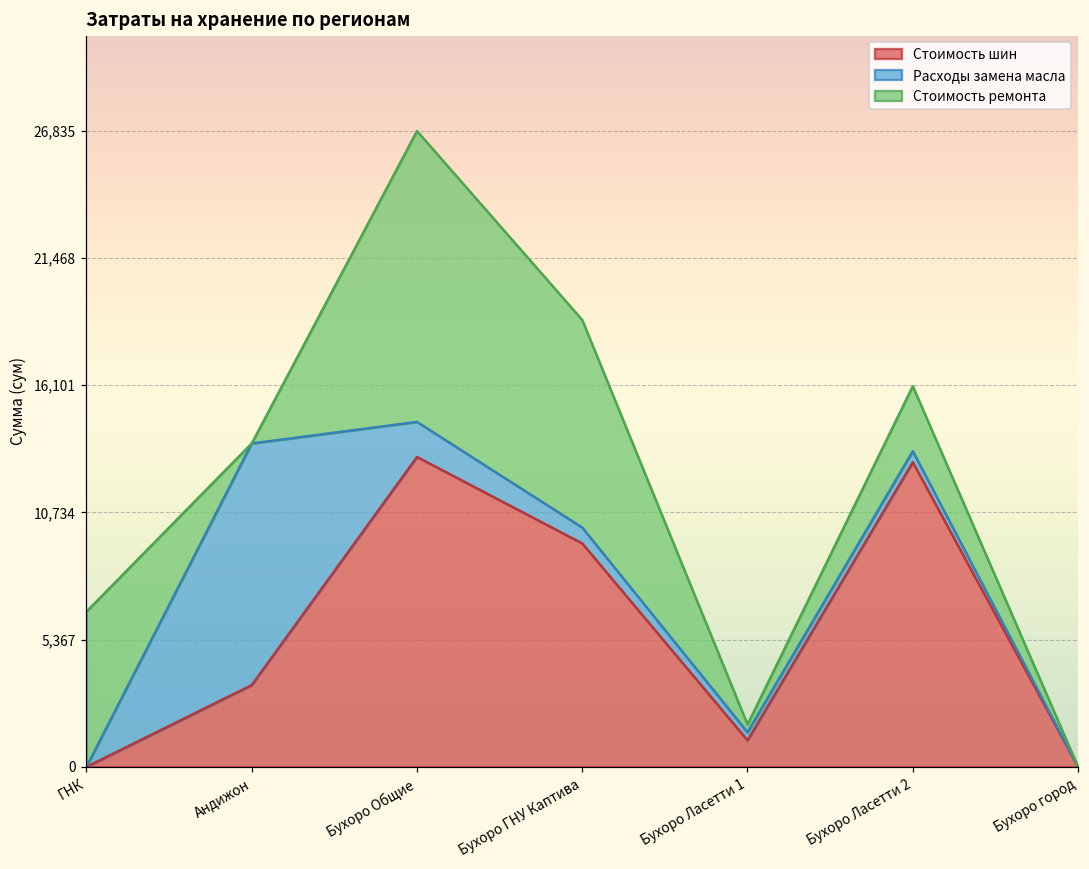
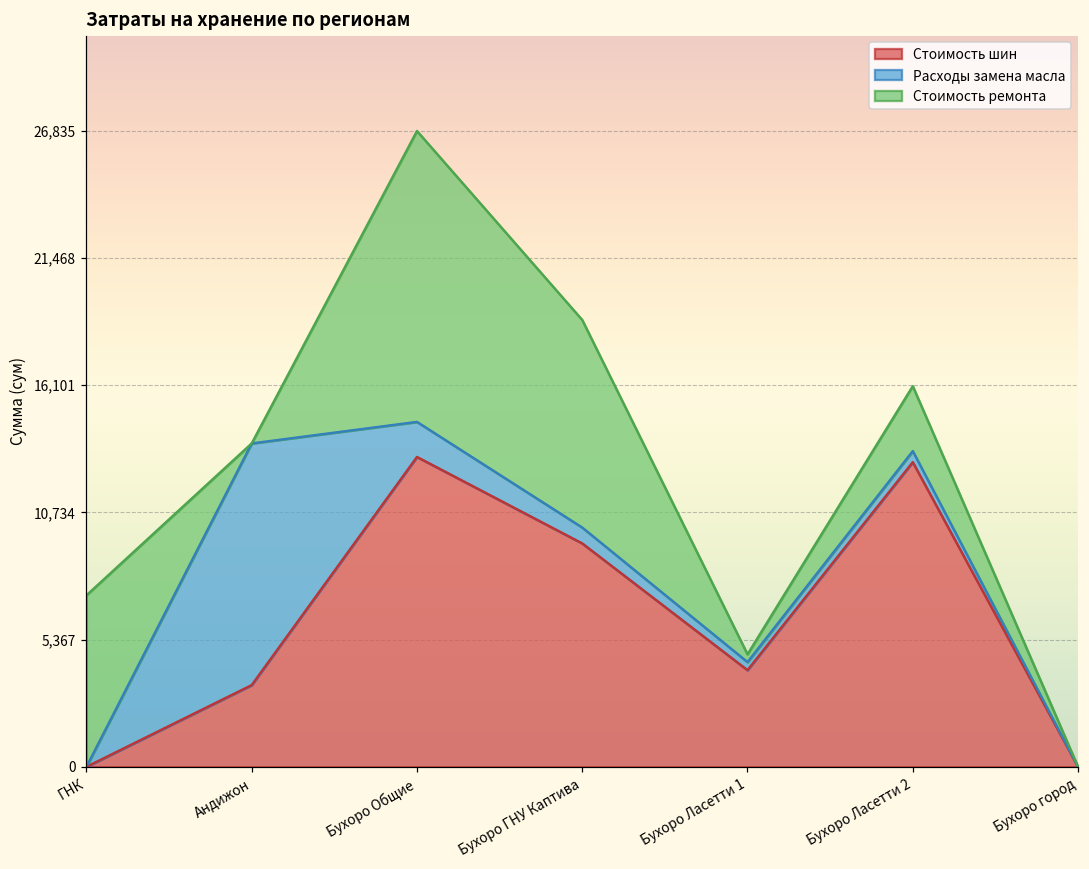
Стоимость ремонта, ГНК: 6,600 -> 7,200
Стоимость шин, Бухоро Ласетти 1: 1,100 -> 4,100
